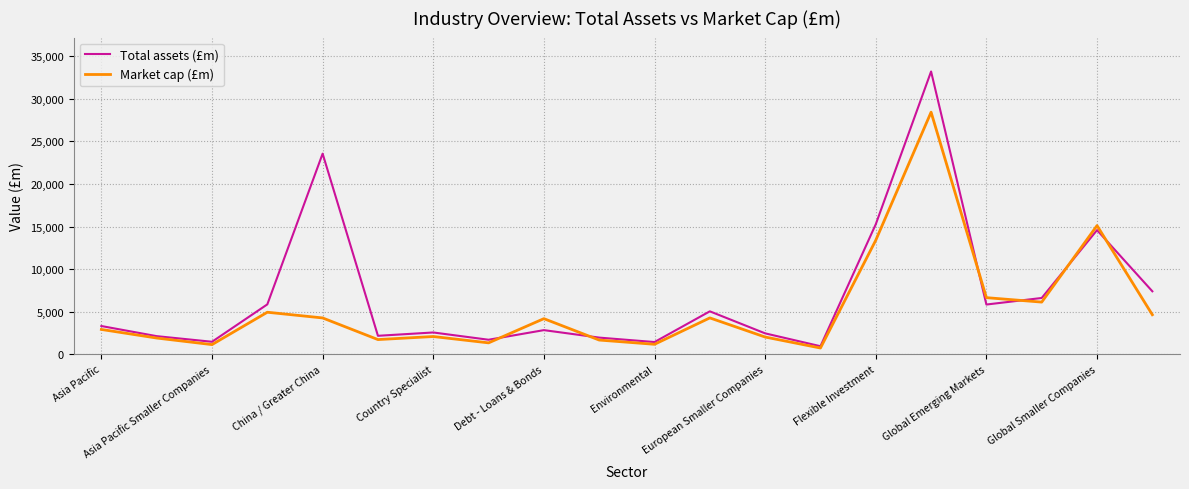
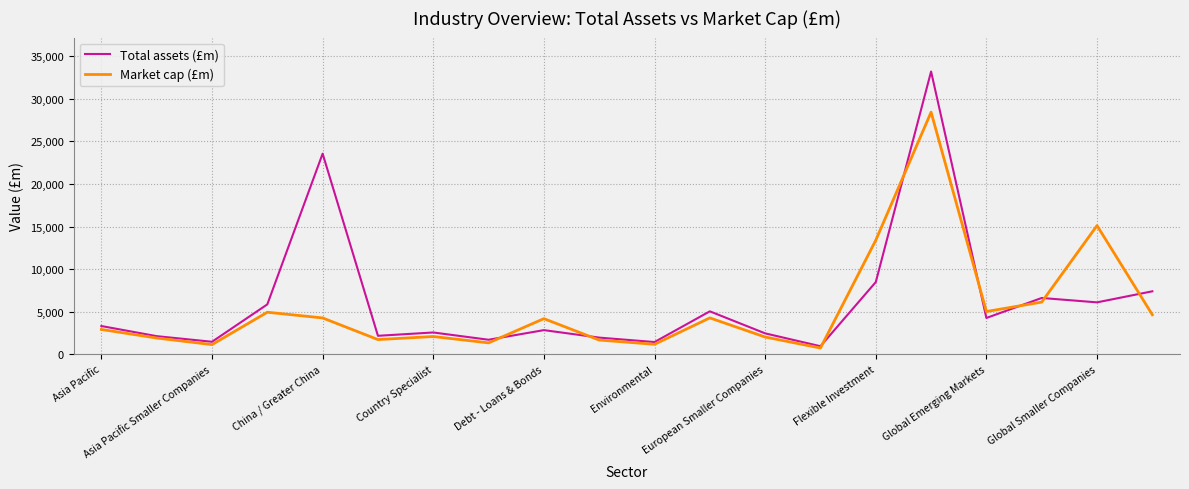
Total assets (£m), Flexible Investment: 15,000 -> 8,000
Total assets (£m), Global Emerging Markets: 6,000 -> 4,000
Market cap (£m), Global Emerging Markets: 7,000 -> 5,000
Total assets (£m), Global Smaller Companies: 15,000 -> 6,000
